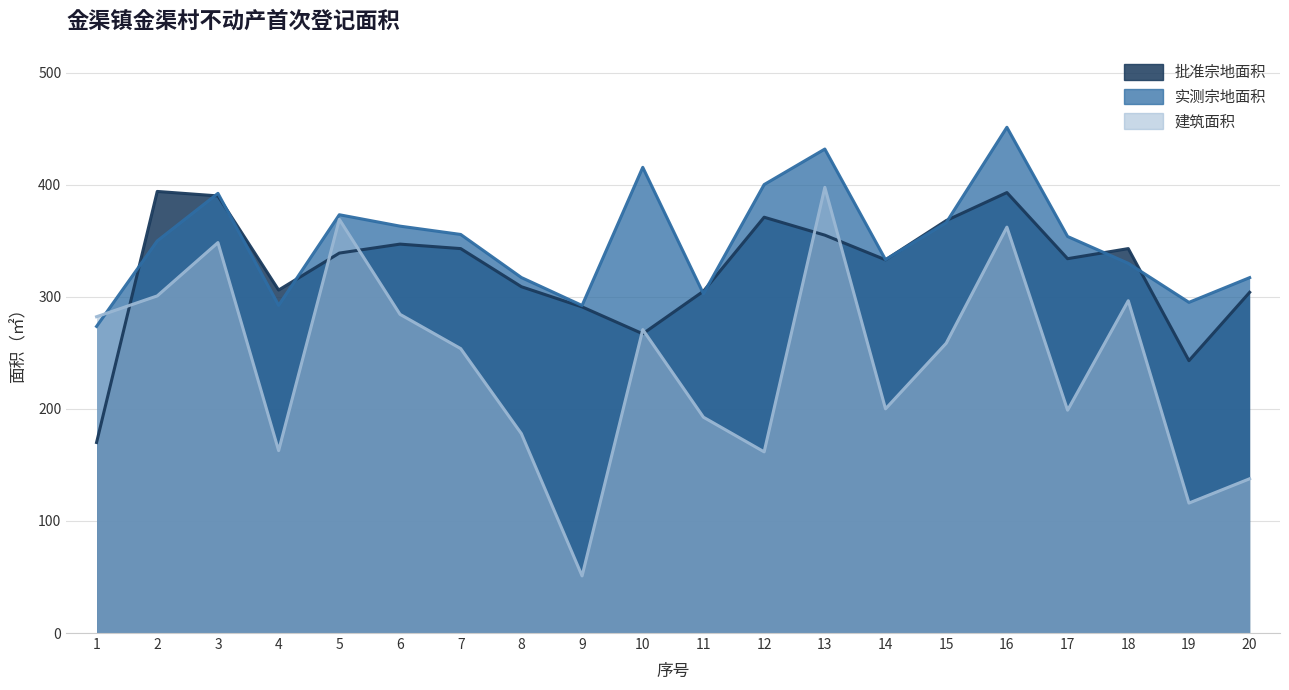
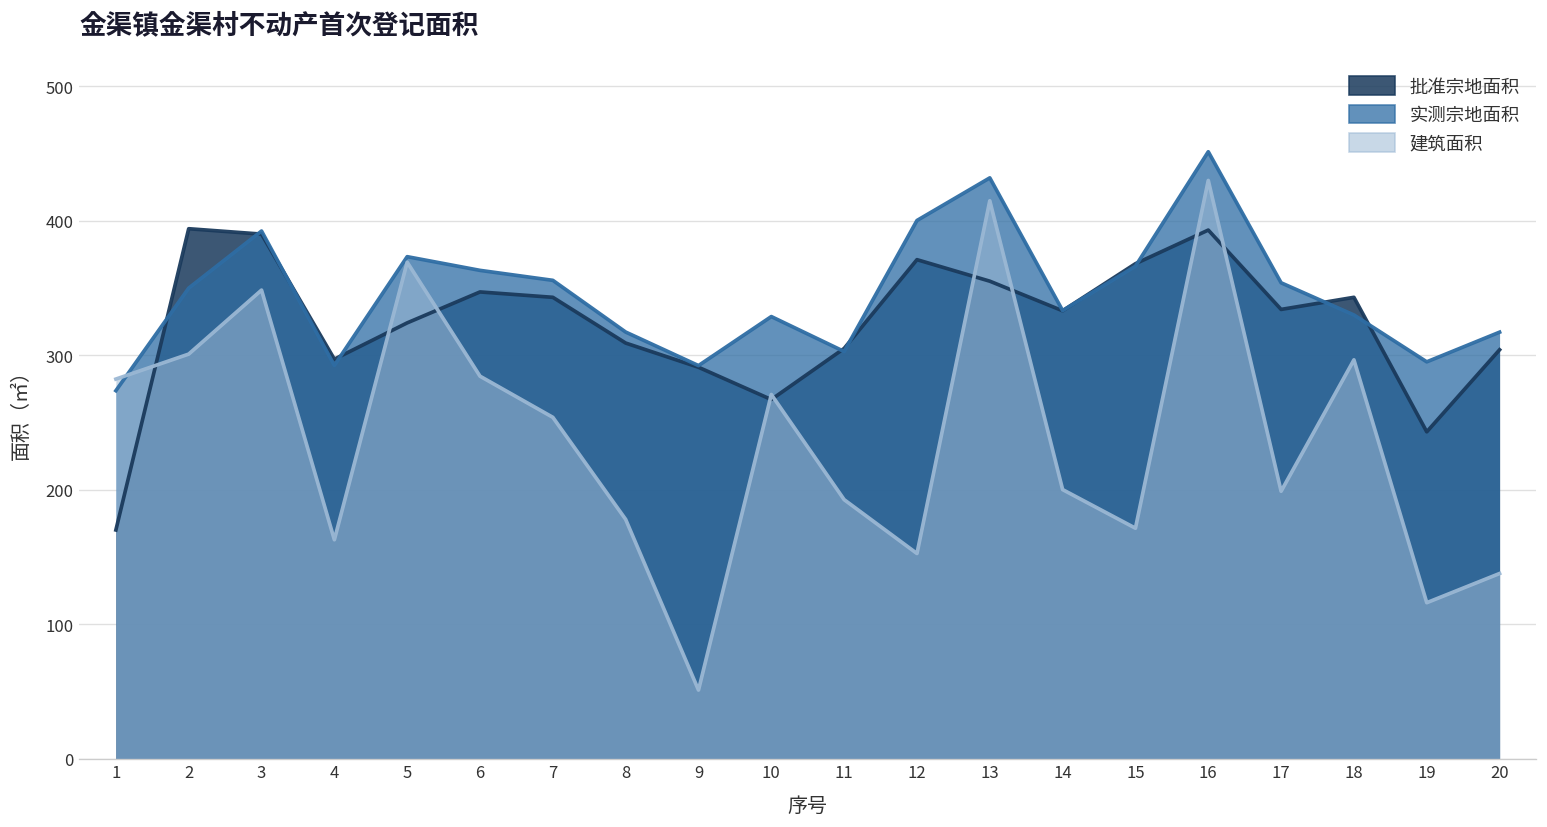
批准宗地面积, 4: 306 -> 297
批准宗地面积, 5: 339 -> 324
实测宗地面积, 10: 416 -> 329
建筑面积, 12: 162 -> 153
建筑面积, 13: 398 -> 415
建筑面积, 15: 259 -> 171
建筑面积, 16: 362 -> 430
